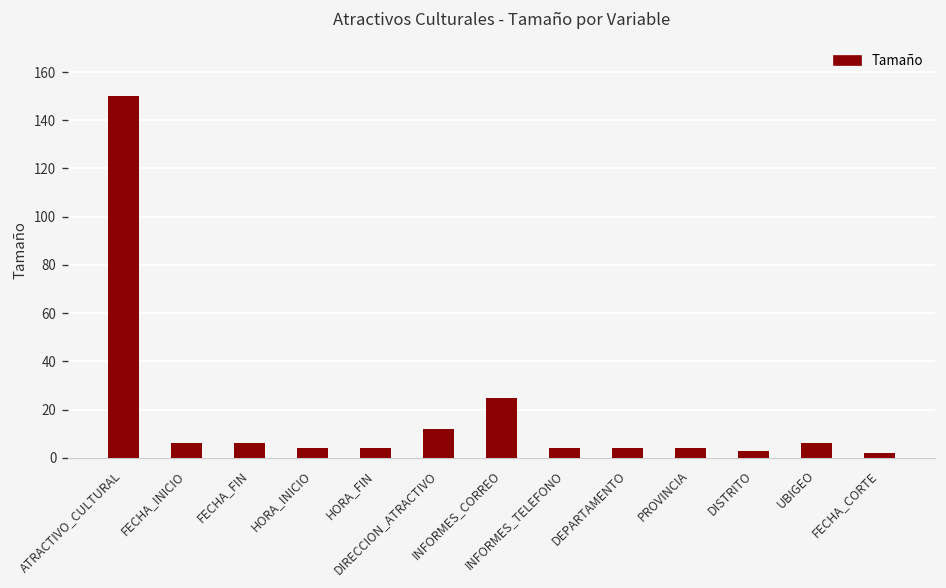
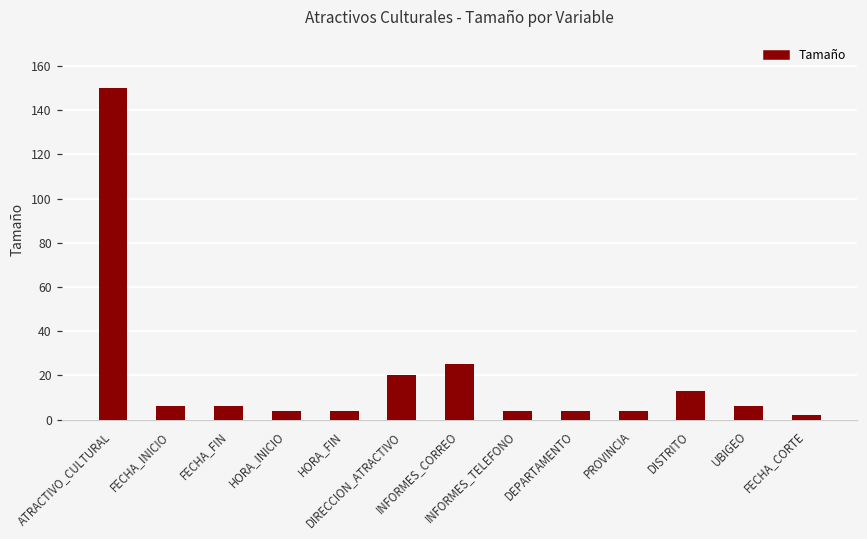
DIRECCION_ATRACTIVO: 12 -> 20
DISTRITO: 3 -> 13
